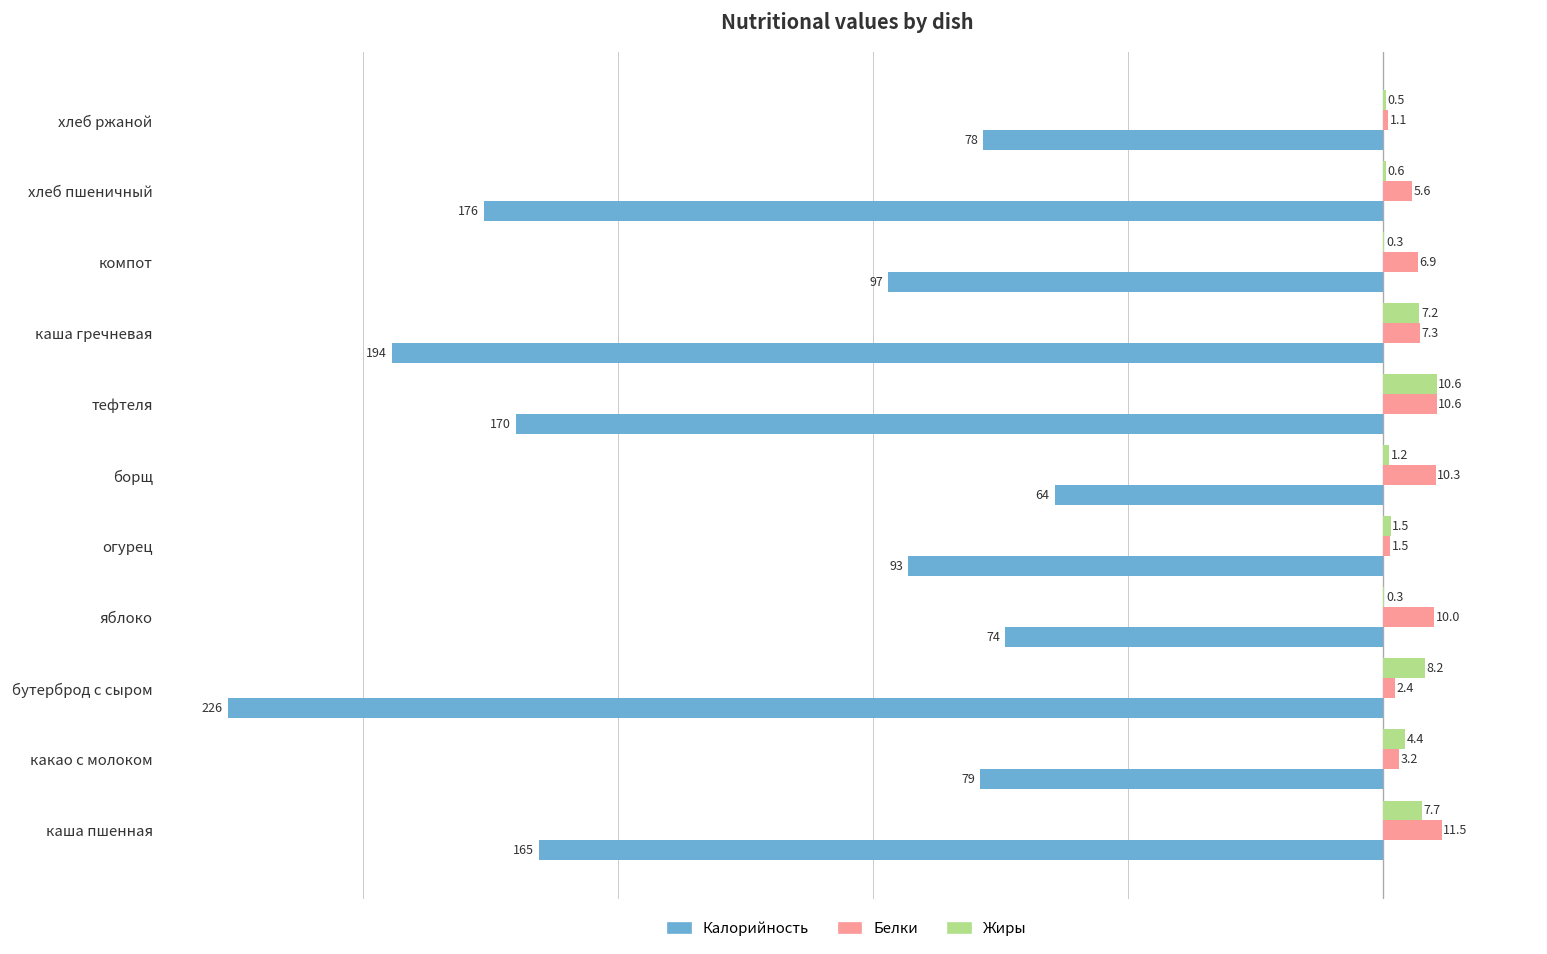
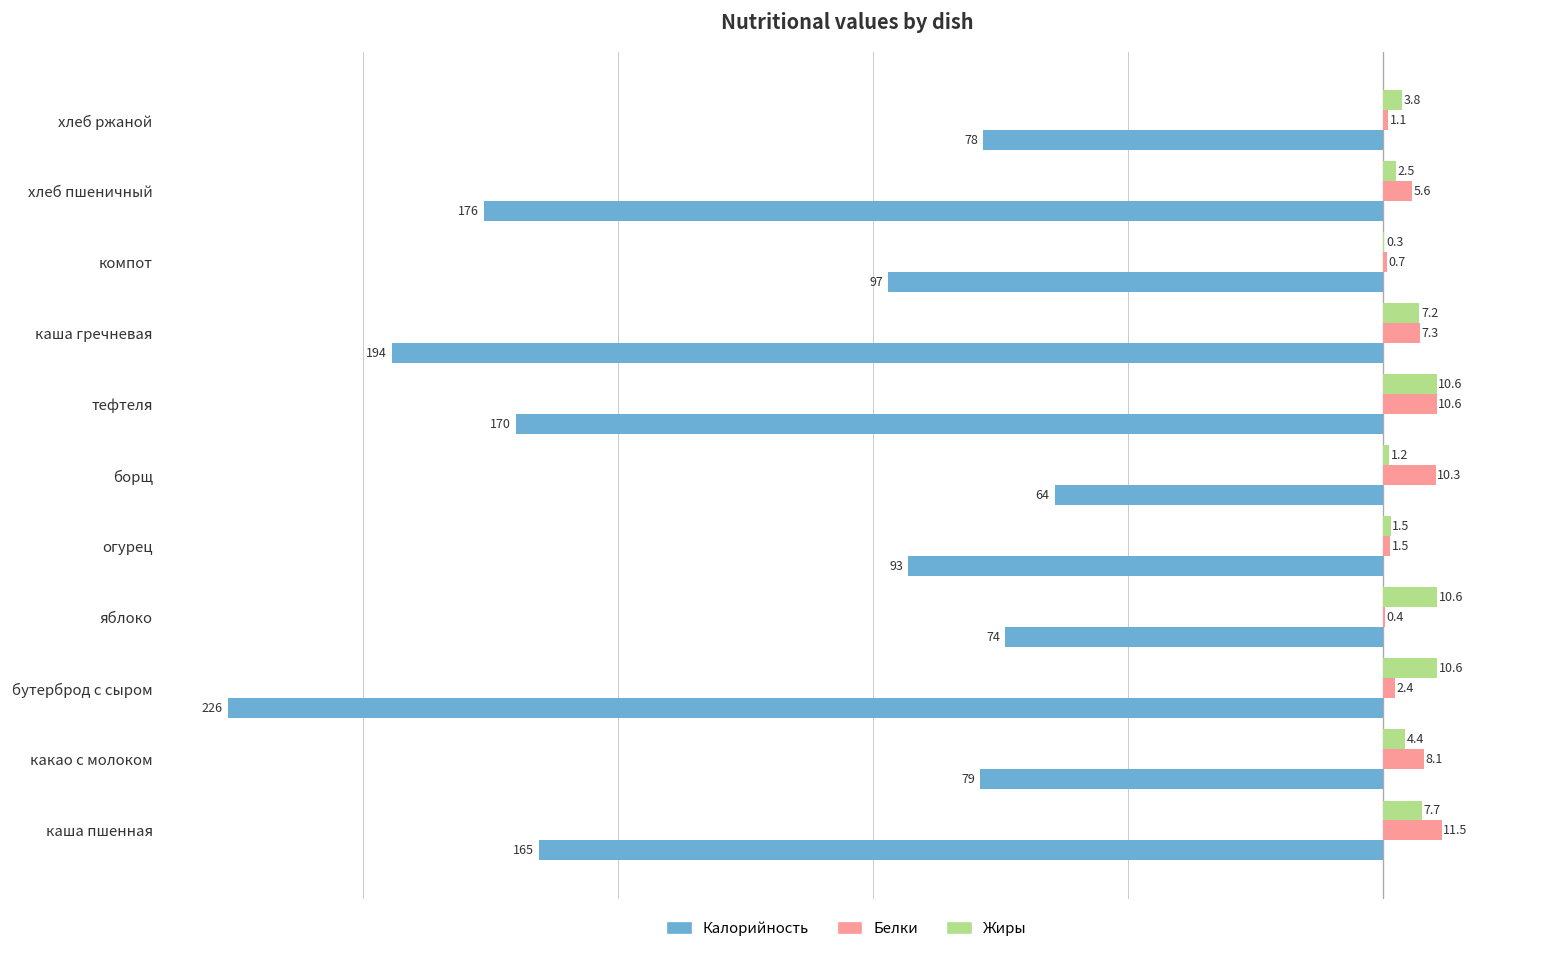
Жиры, хлеб ржаной: 0.5 -> 3.8
Жиры, хлеб пшеничный: 0.6 -> 2.5
Белки, компот: 6.9 -> 0.7
Жиры, яблоко: 0.3 -> 10.6
Белки, яблоко: 10.0 -> 0.4
Жиры, бутерброд с сыром: 8.2 -> 10.6
Белки, какао с молоком: 3.2 -> 8.1
